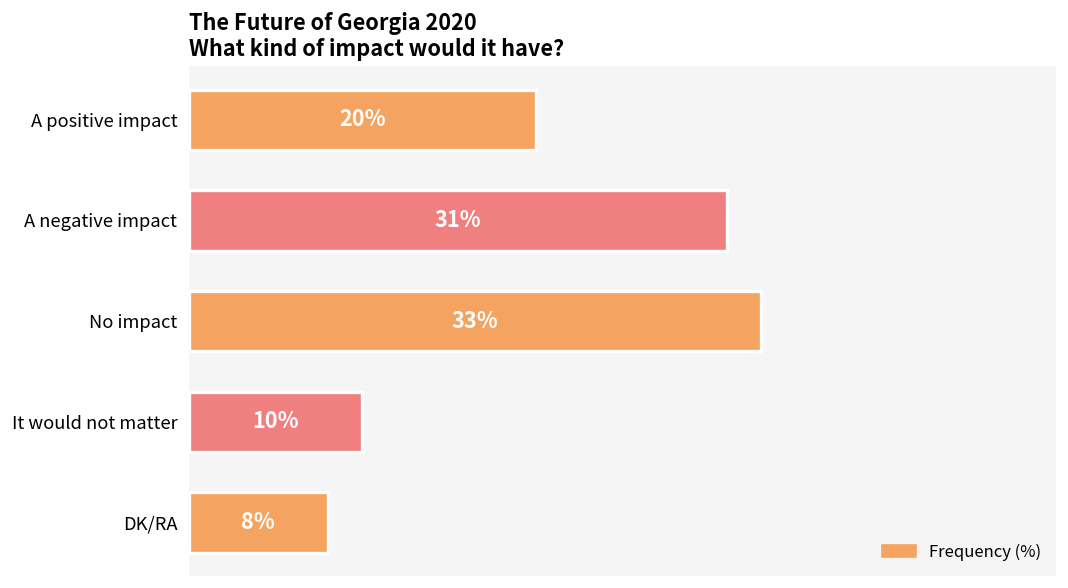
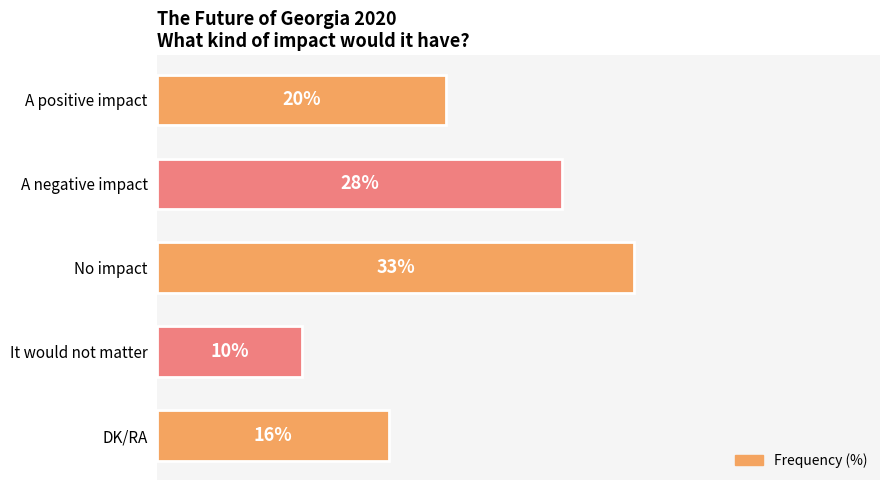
A negative impact: 31% -> 28%
DK/RA: 8% -> 16%
